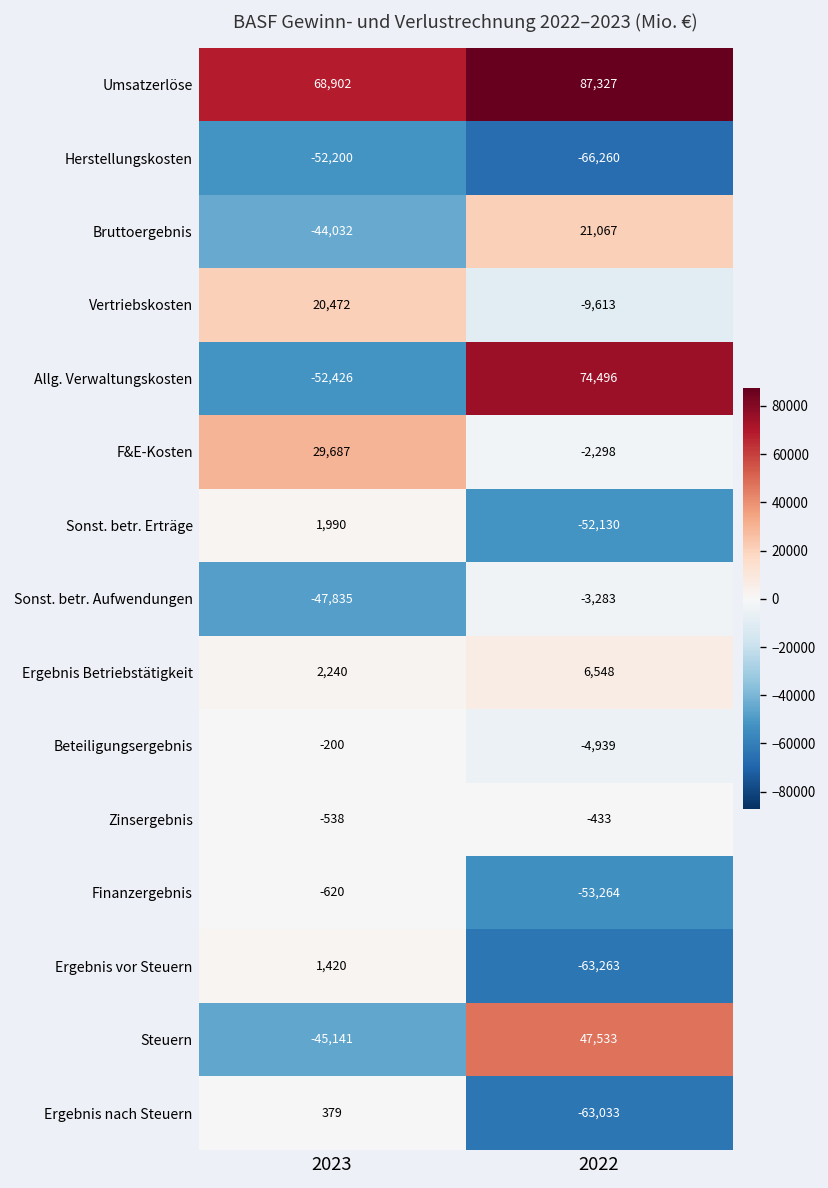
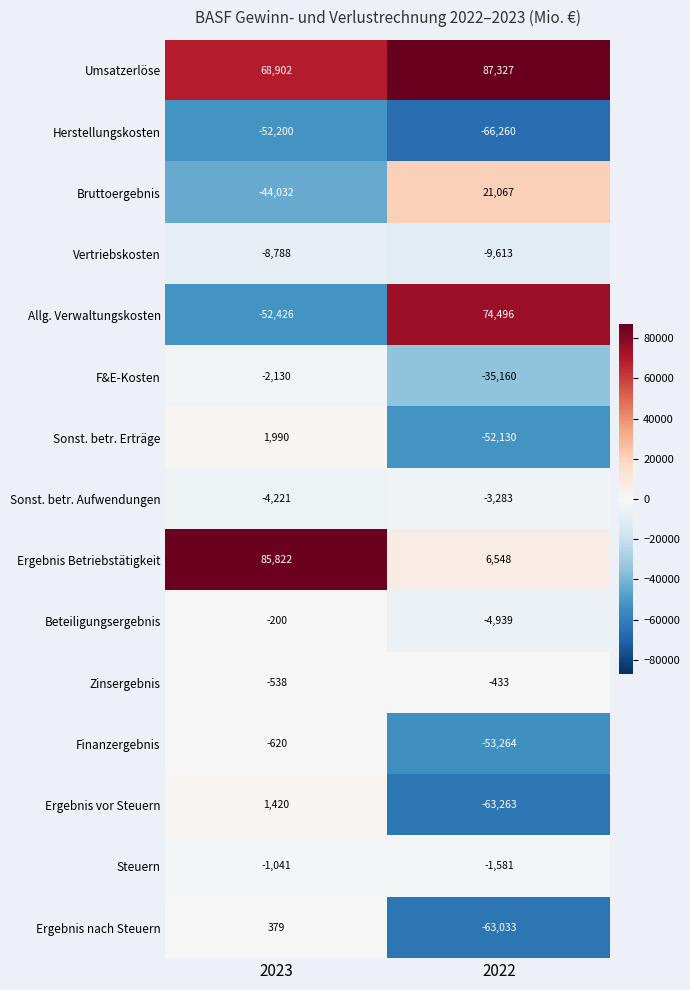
Vertriebskosten, 2023: 20,472 -> -8,788
F&E-Kosten, 2023: 29,687 -> -2,130
F&E-Kosten, 2022: -2,298 -> -35,160
Sonst. betr. Aufwendungen, 2023: -47,835 -> -4,221
Ergebnis Betriebstätigkeit, 2023: 2,240 -> 85,822
Steuern, 2023: -45,141 -> -1,041
Steuern, 2022: 47,533 -> -1,581
